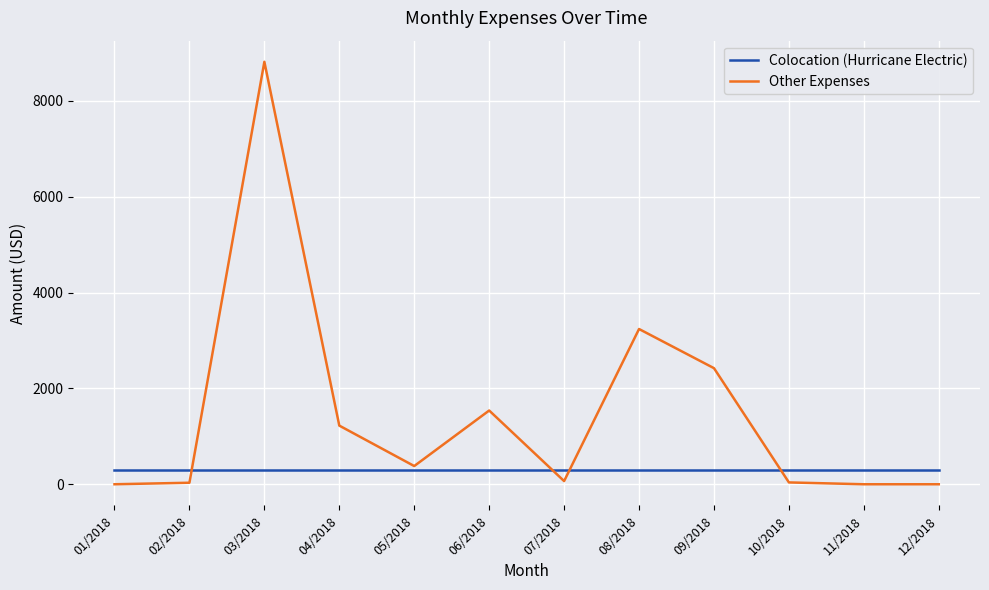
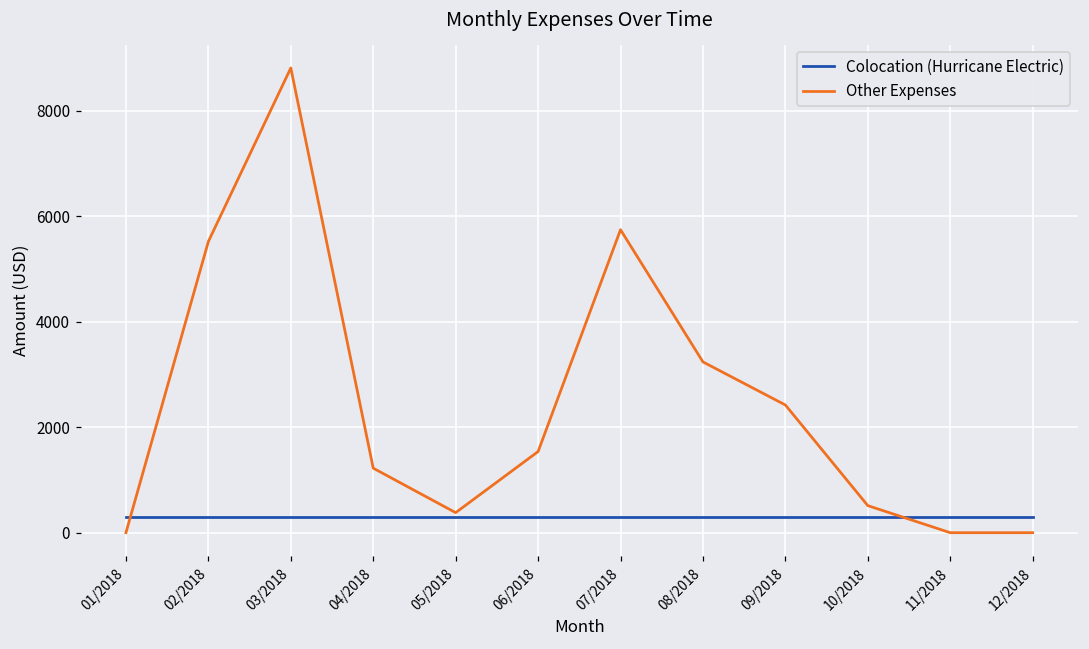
Other Expenses, 02/2018: 0 -> 5500
Other Expenses, 07/2018: 100 -> 5700
Other Expenses, 10/2018: 0 -> 500
